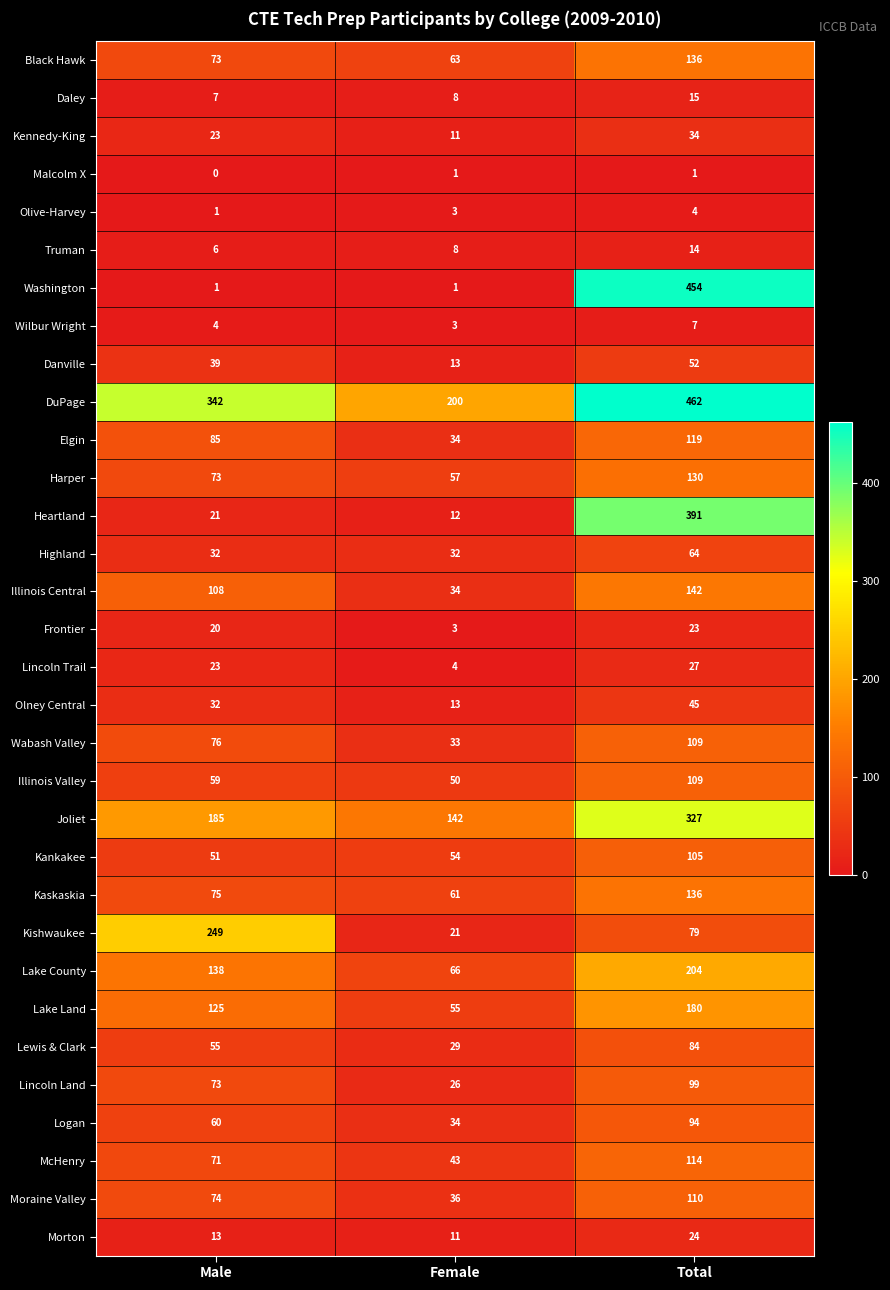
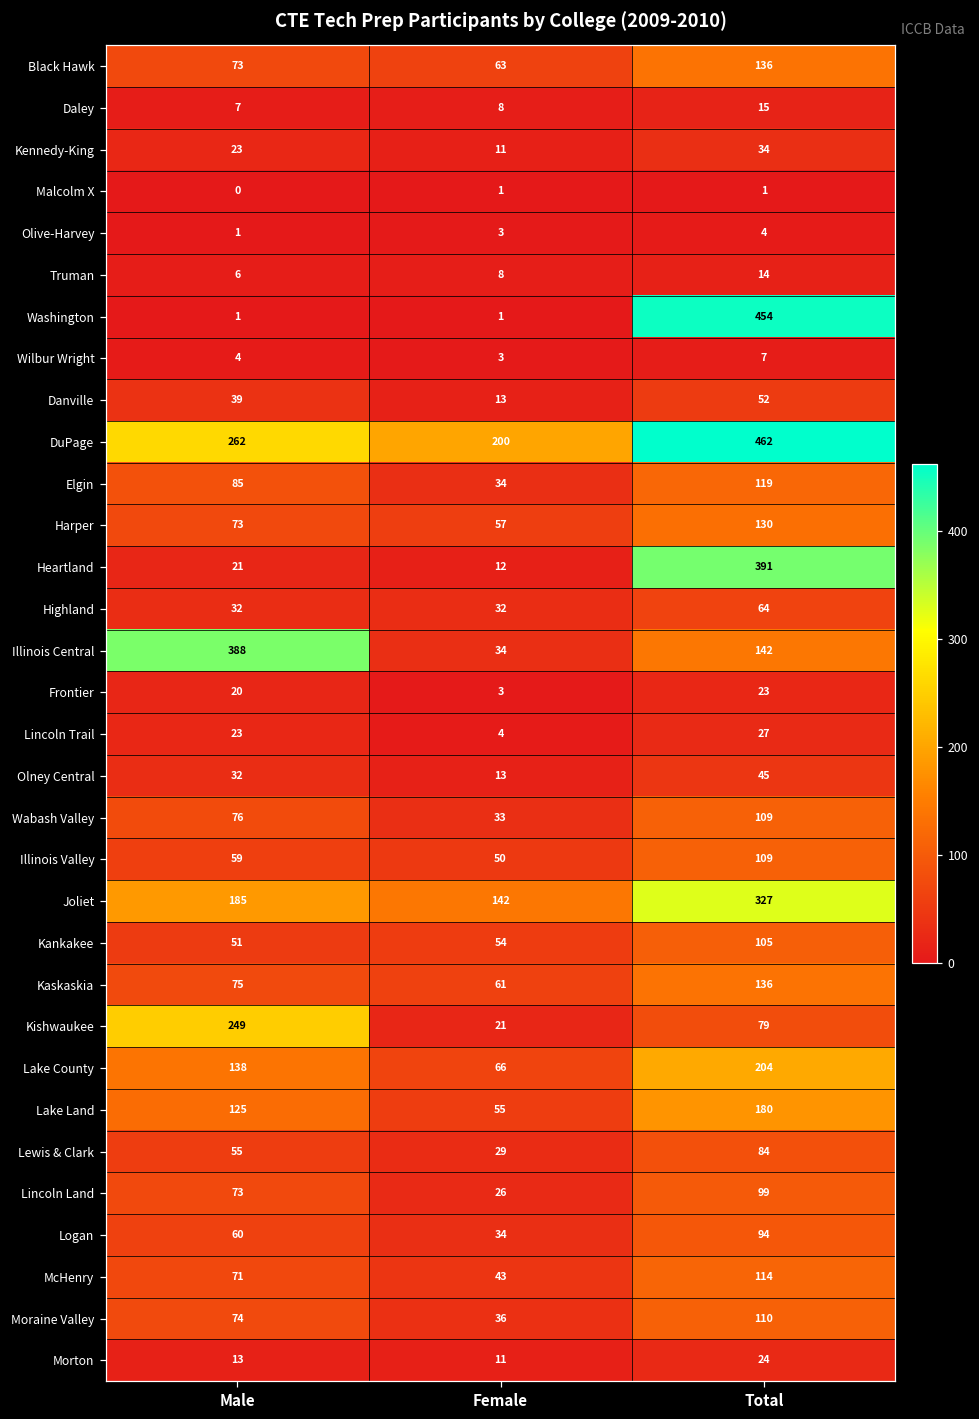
DuPage, Male: 342 -> 262
Illinois Central, Male: 108 -> 388
